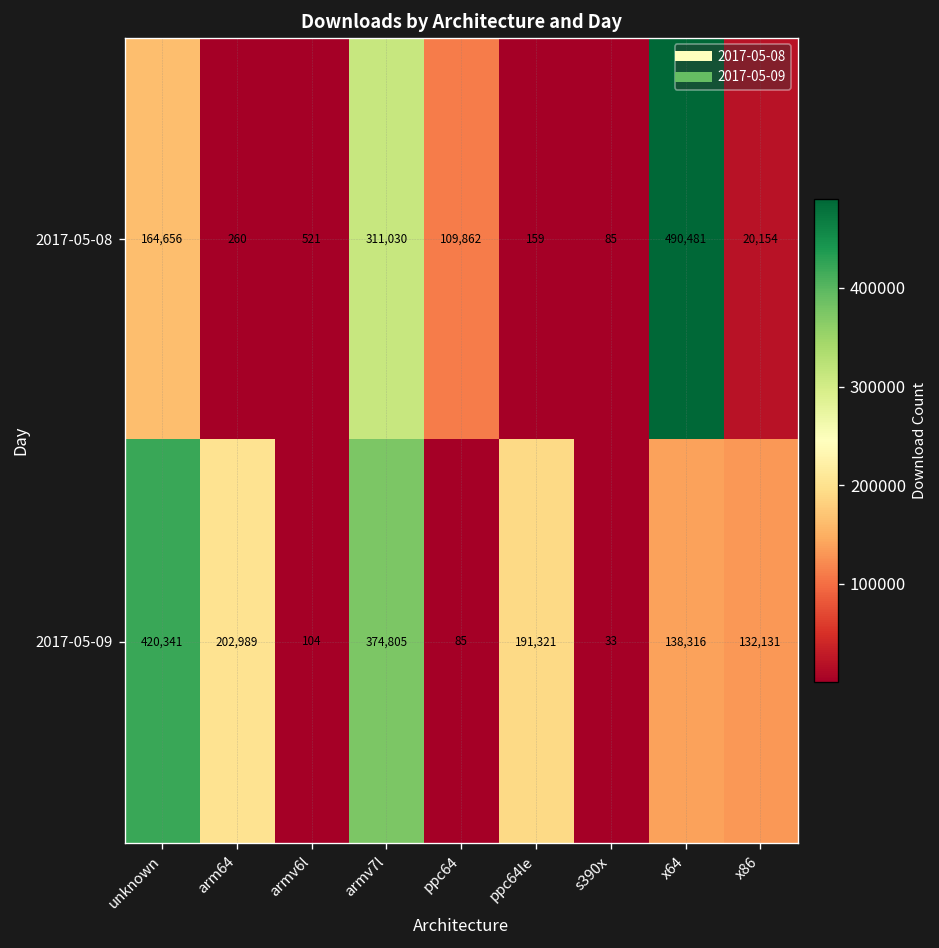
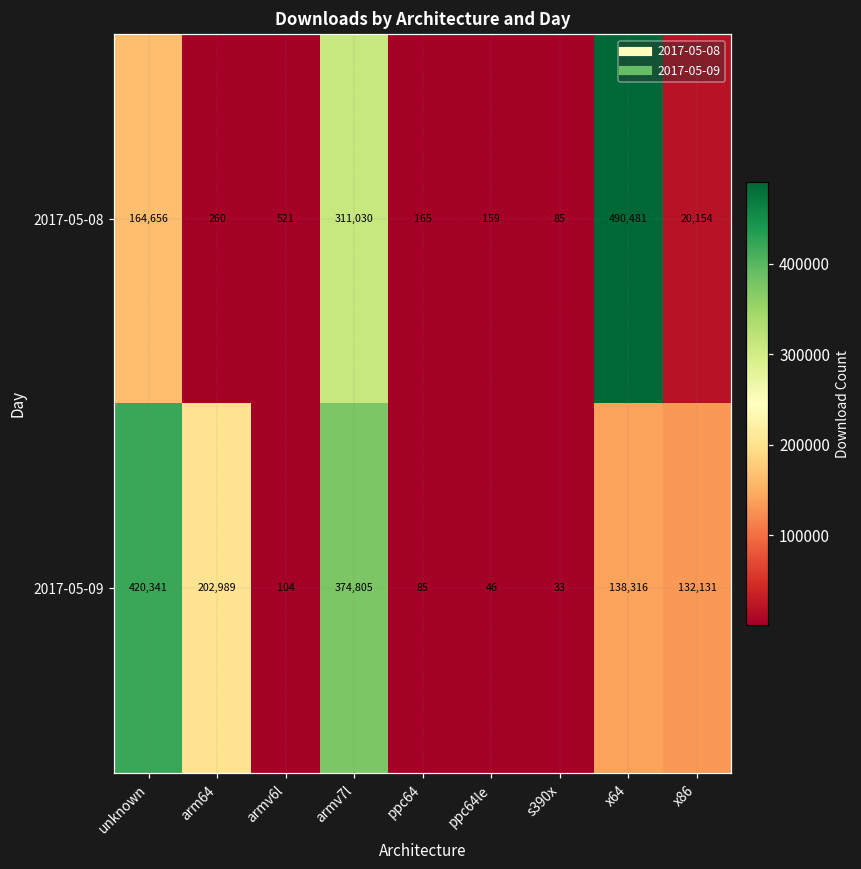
2017-05-08, ppc64: 109,862 -> 165
2017-05-09, ppc64le: 191,321 -> 46
